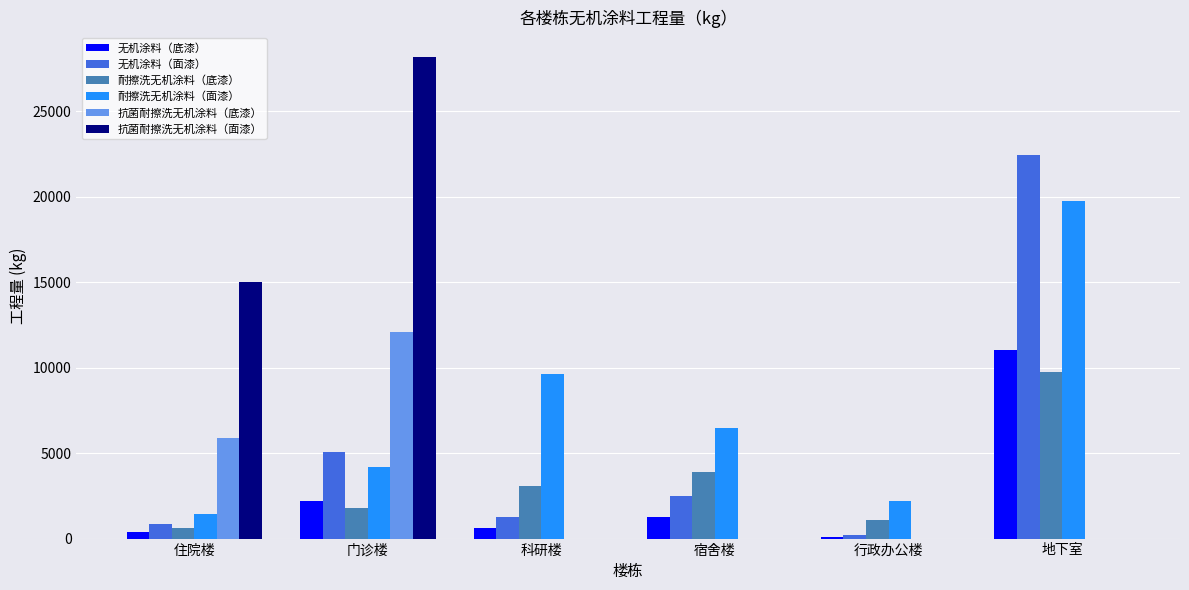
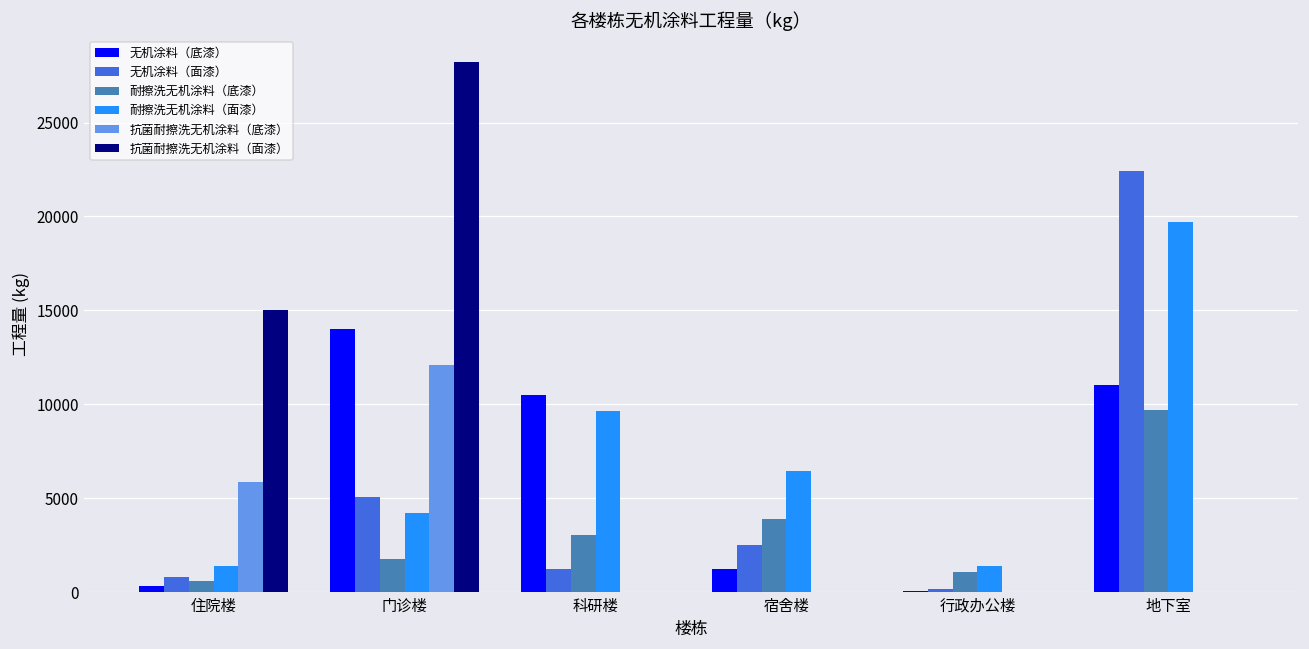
无机涂料（底漆）, 门诊楼: 2200 -> 14000
无机涂料（底漆）, 科研楼: 600 -> 10500
耐擦洗无机涂料（面漆）, 行政办公楼: 2200 -> 1400
